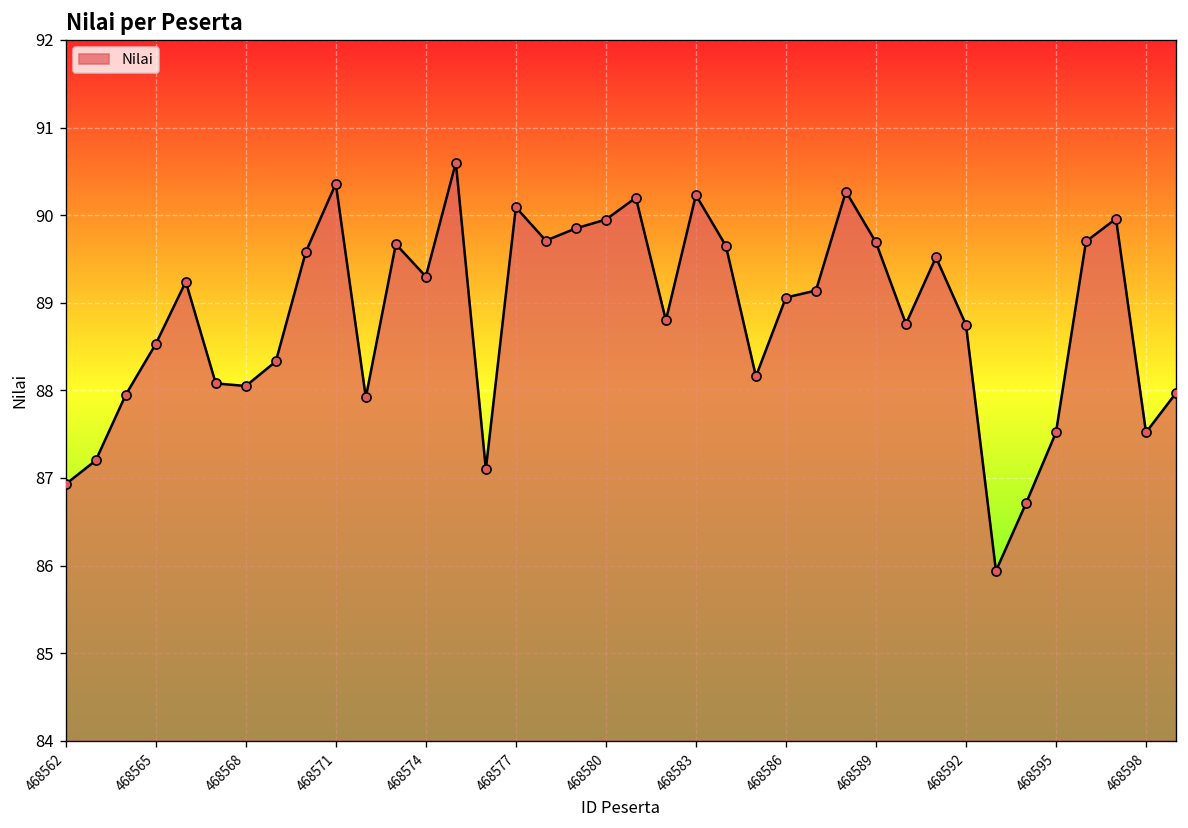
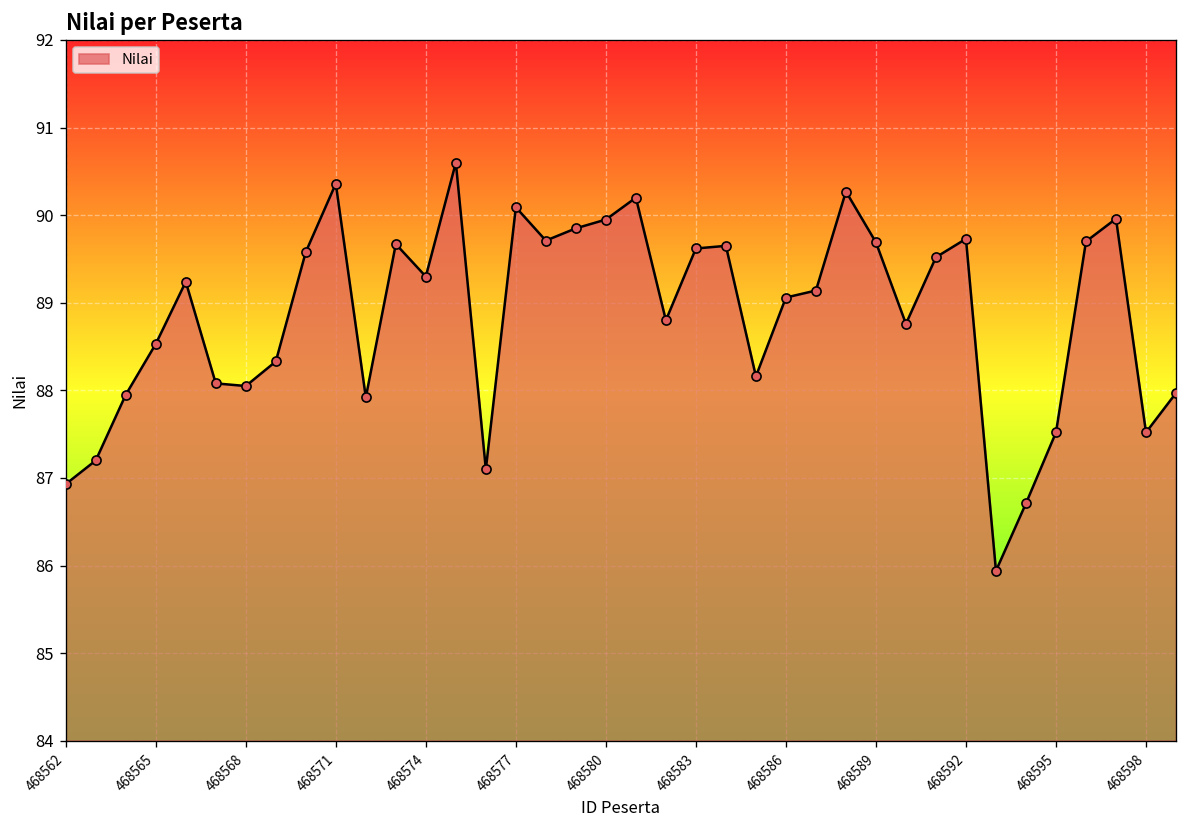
468583: 90.2 -> 89.6
468592: 88.8 -> 89.7
